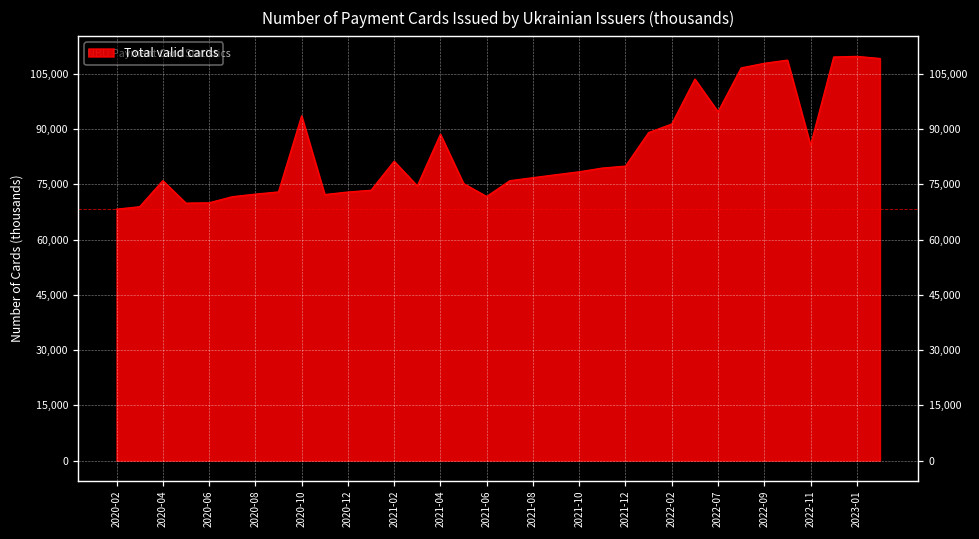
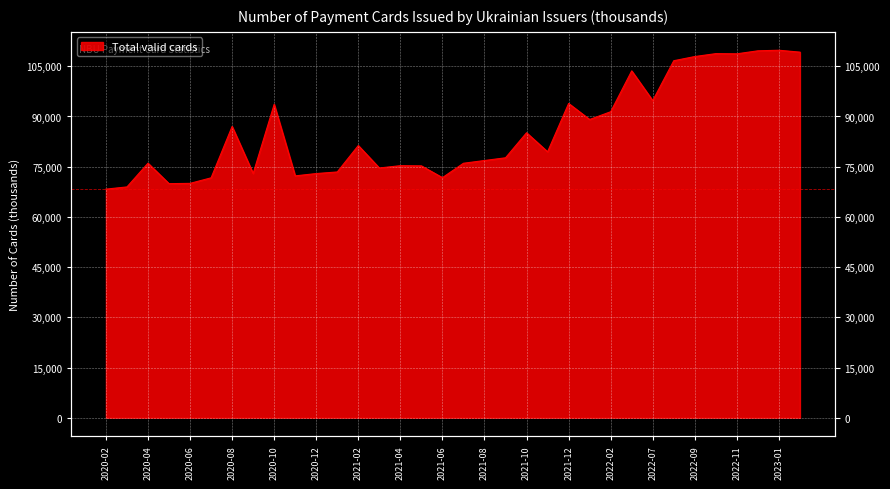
2020-08: 72,000 -> 87,000
2021-04: 89,000 -> 75,000
2021-10: 78,000 -> 85,000
2021-12: 80,000 -> 94,000
2022-11: 86,000 -> 109,000
